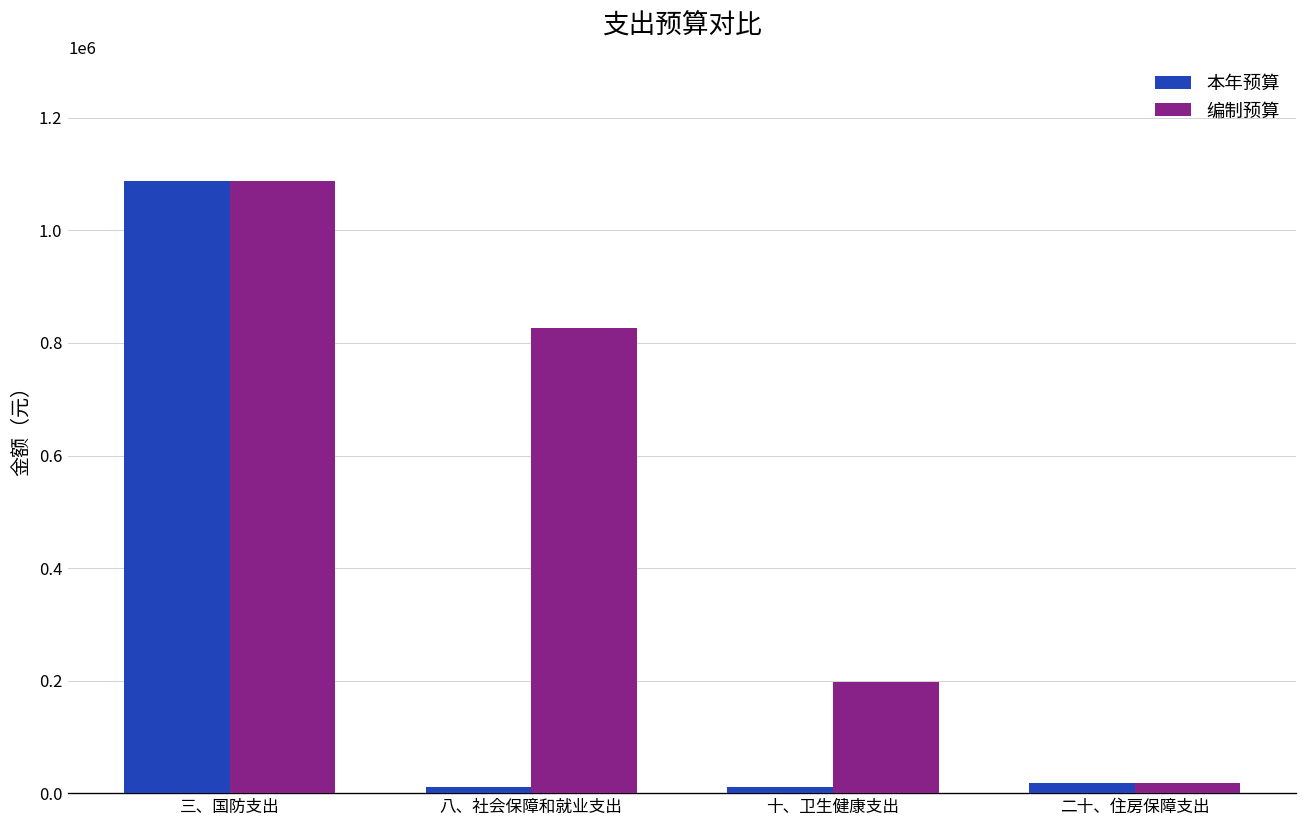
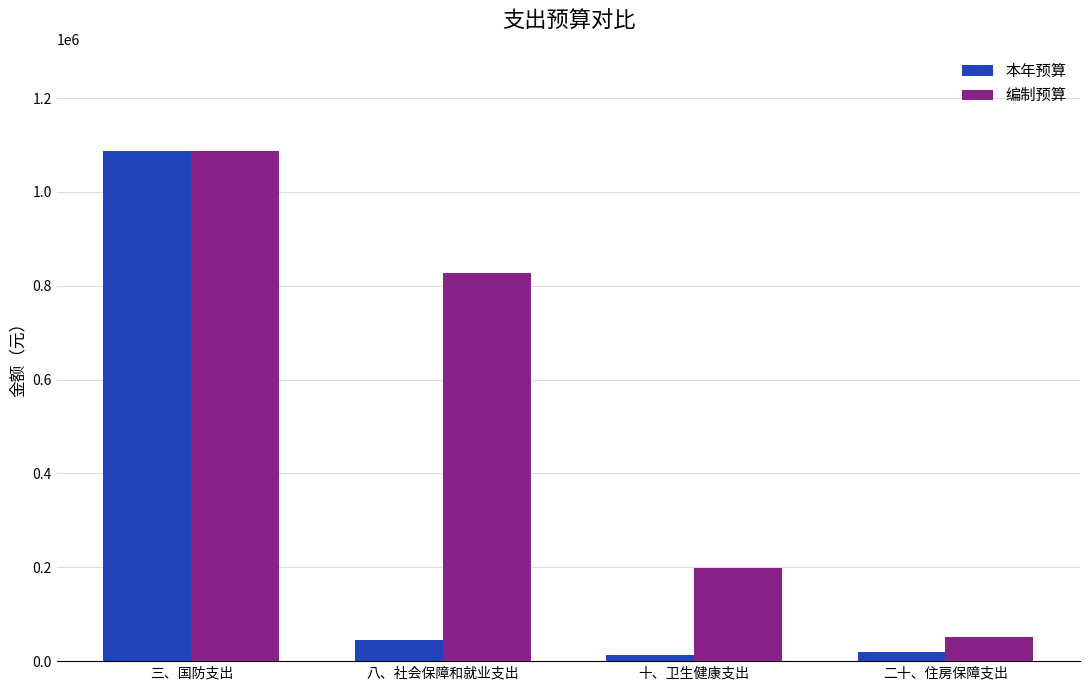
本年预算, 八、社会保障和就业支出: 10000 -> 50000
编制预算, 二十、住房保障支出: 20000 -> 50000
